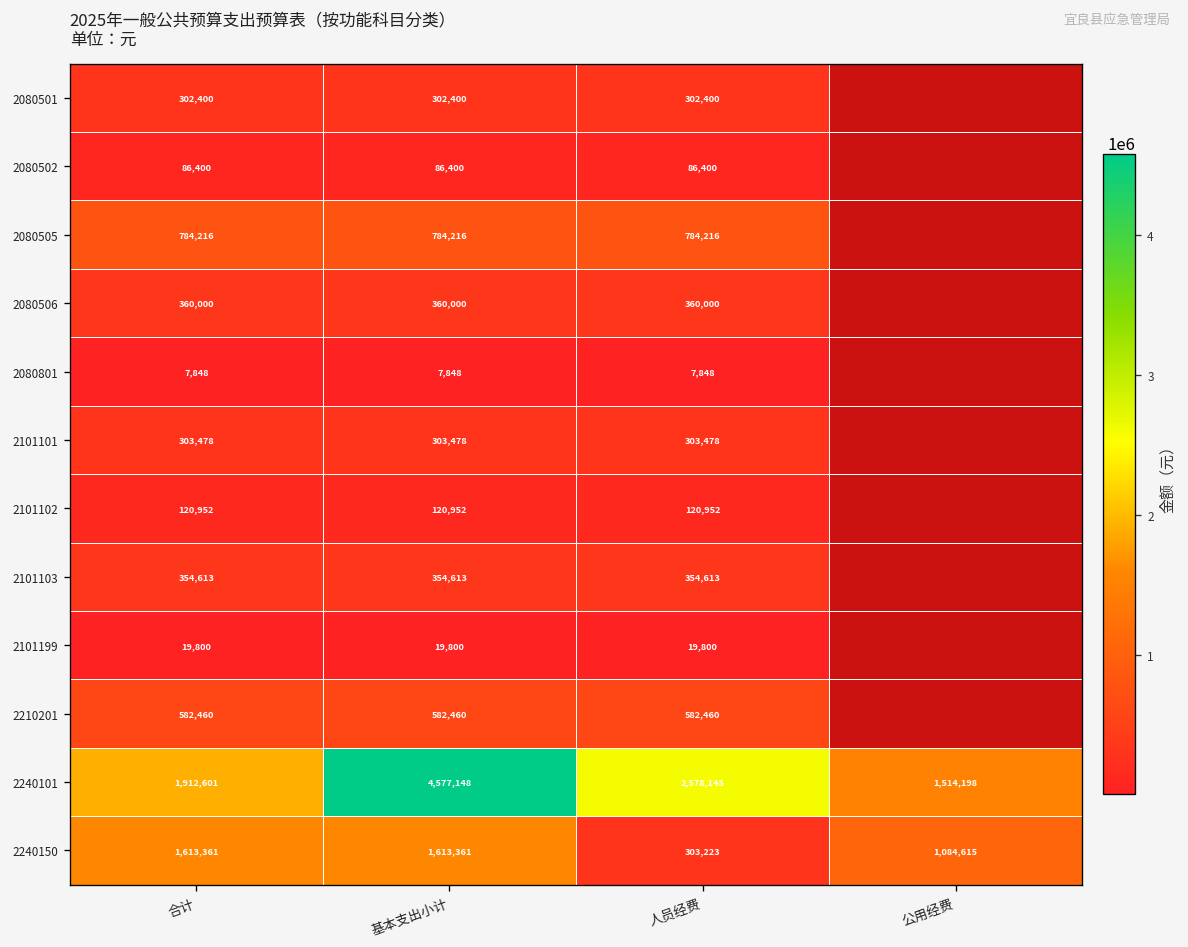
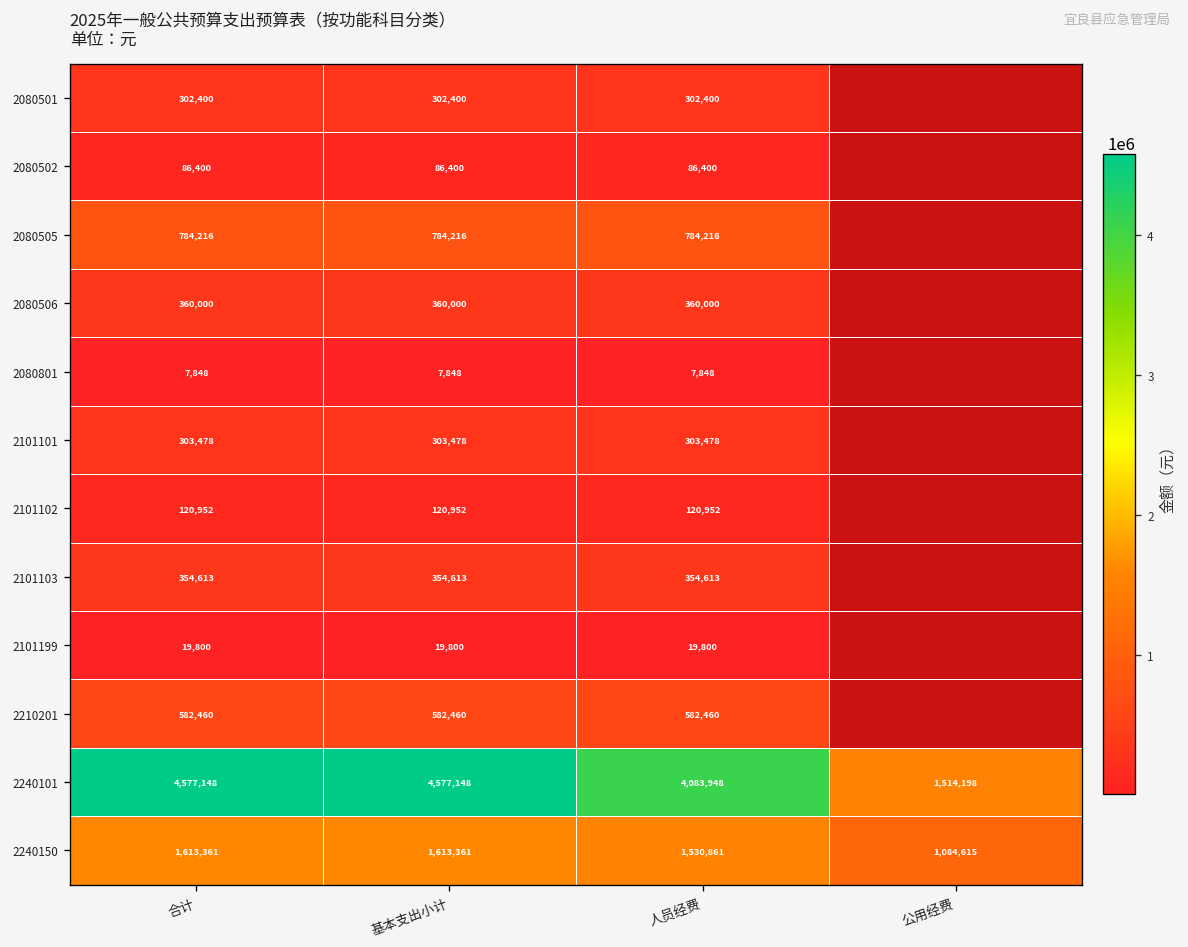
2240101, 合计: 1,912,601 -> 4,577,148
2240101, 人员经费: 2,578,145 -> 4,083,948
2240150, 人员经费: 303,223 -> 1,530,861
